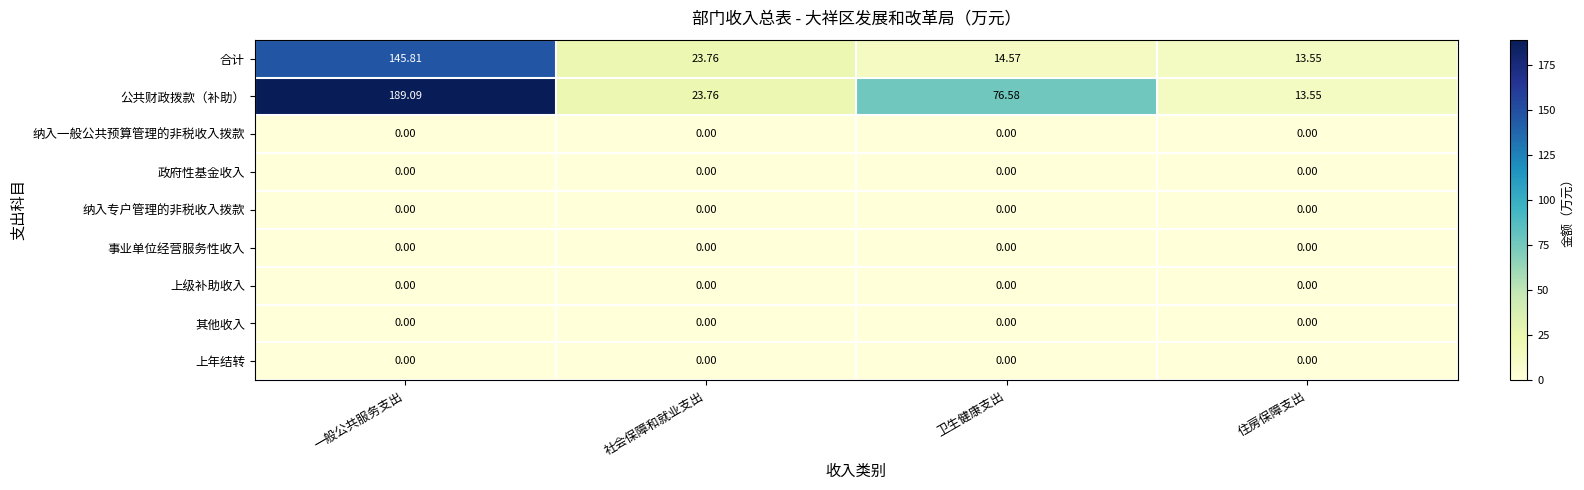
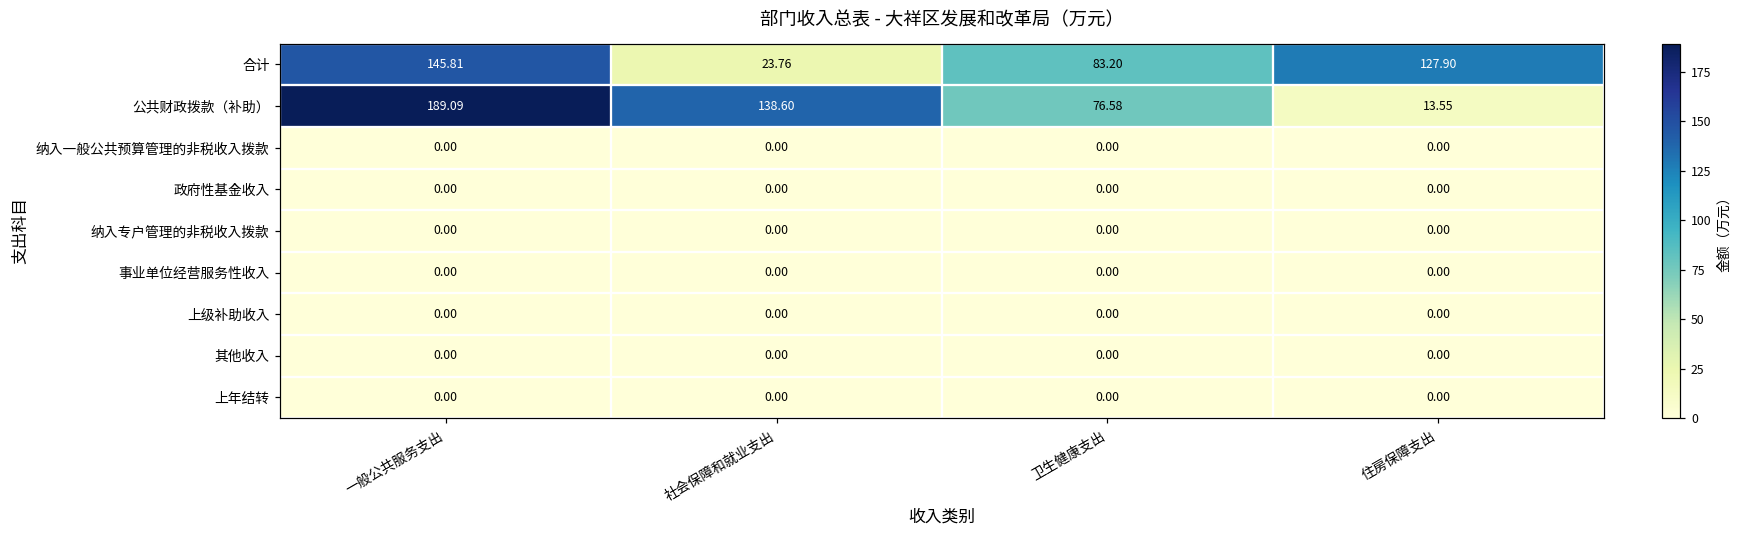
合计, 卫生健康支出: 14.57 -> 83.20
合计, 住房保障支出: 13.55 -> 127.90
公共财政拨款（补助）, 社会保障和就业支出: 23.76 -> 138.60
